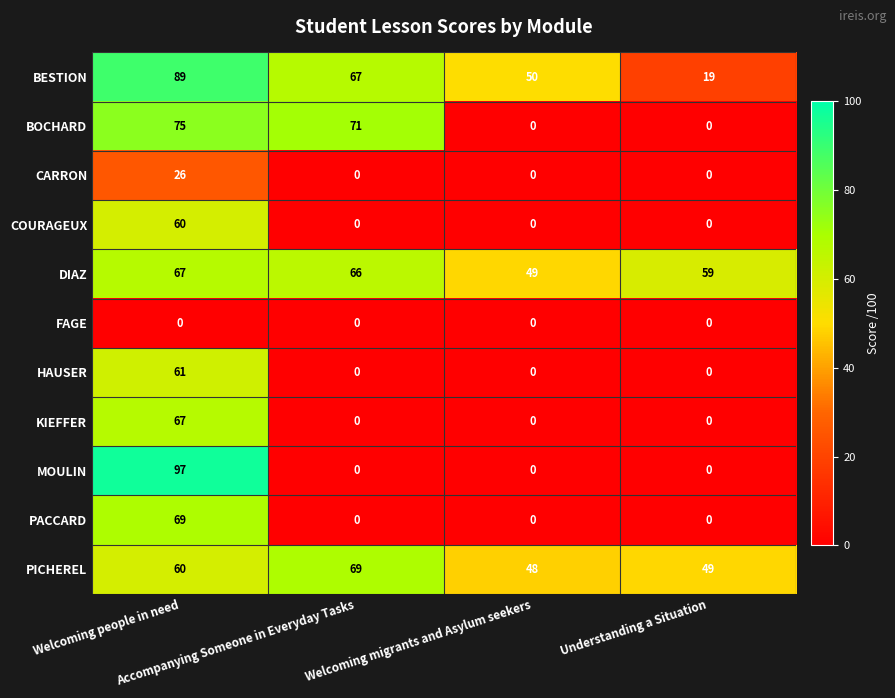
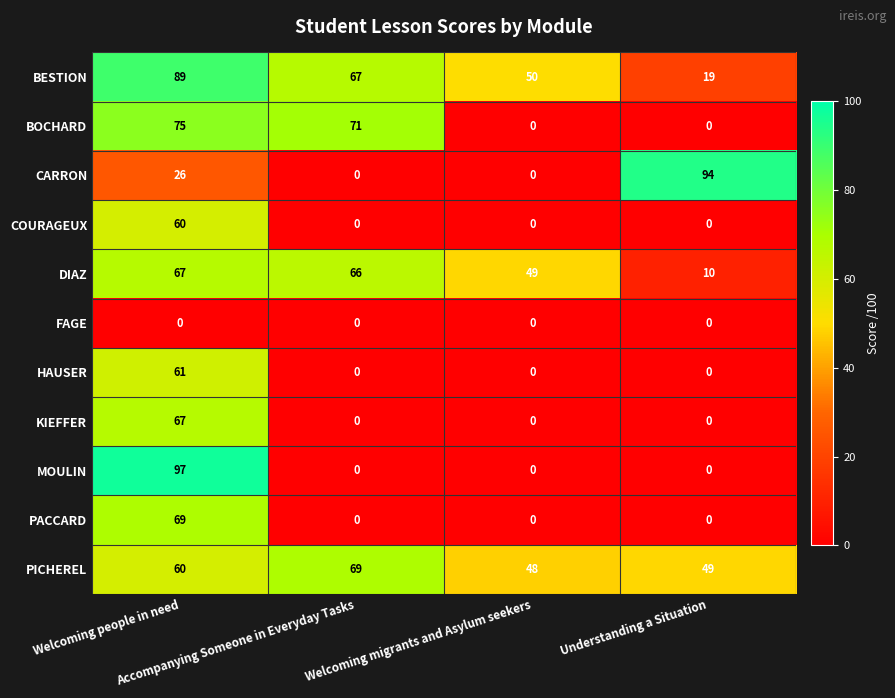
CARRON, Understanding a Situation: 0 -> 94
DIAZ, Understanding a Situation: 59 -> 10
